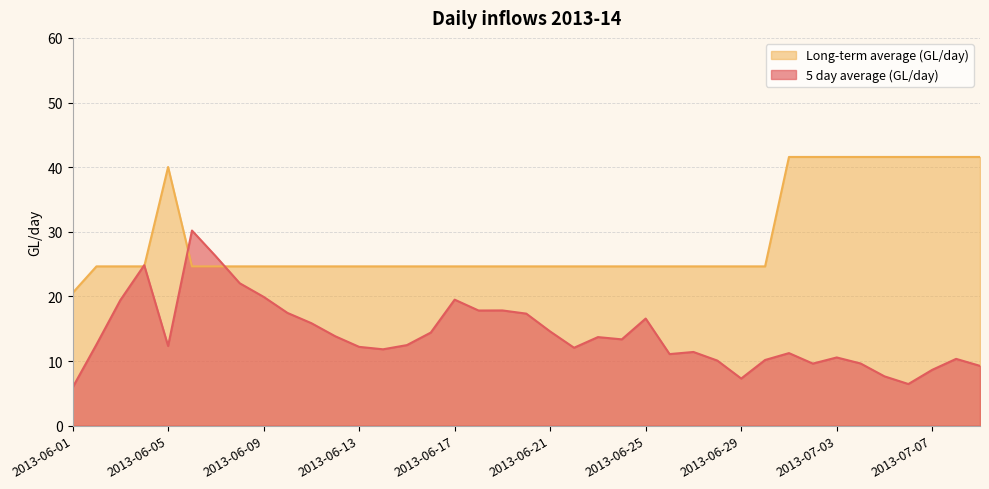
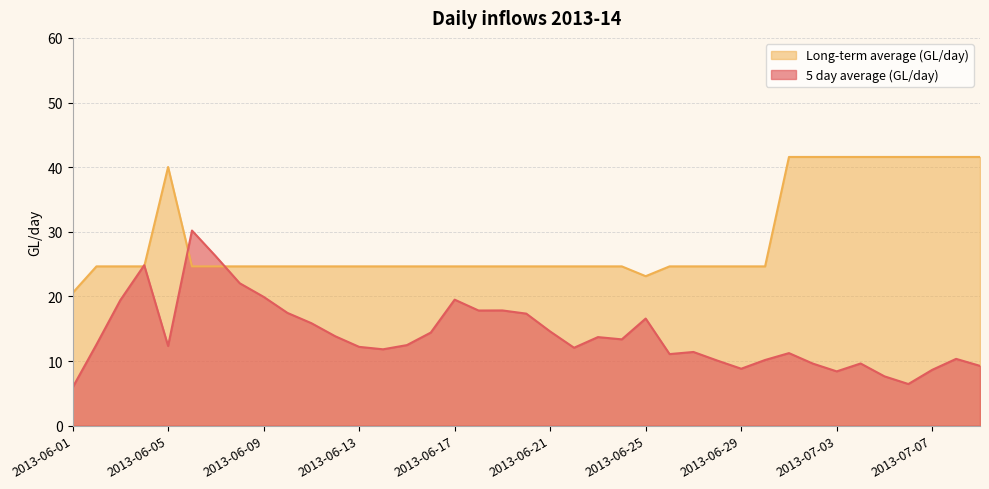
Long-term average (GL/day), 2013-06-25: 25 -> 23
5 day average (GL/day), 2013-06-29: 7 -> 9
5 day average (GL/day), 2013-07-03: 11 -> 8
